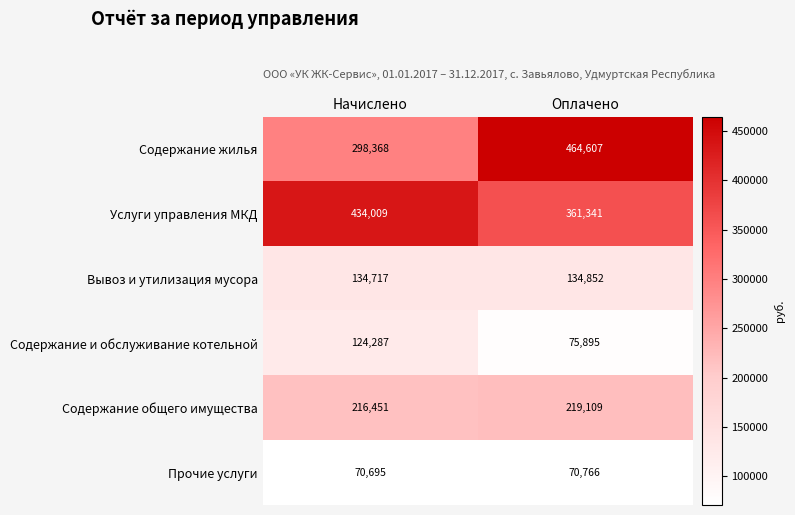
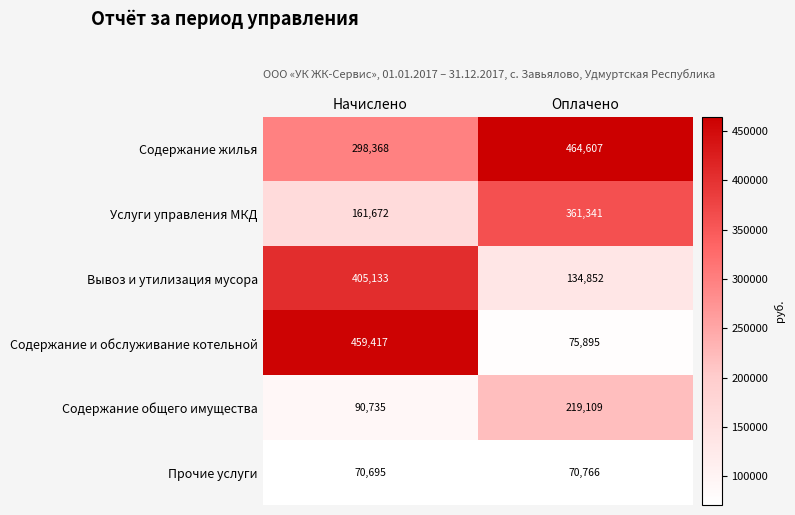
Услуги управления МКД, Начислено: 434,009 -> 161,672
Вывоз и утилизация мусора, Начислено: 134,717 -> 405,133
Содержание и обслуживание котельной, Начислено: 124,287 -> 459,417
Содержание общего имущества, Начислено: 216,451 -> 90,735
